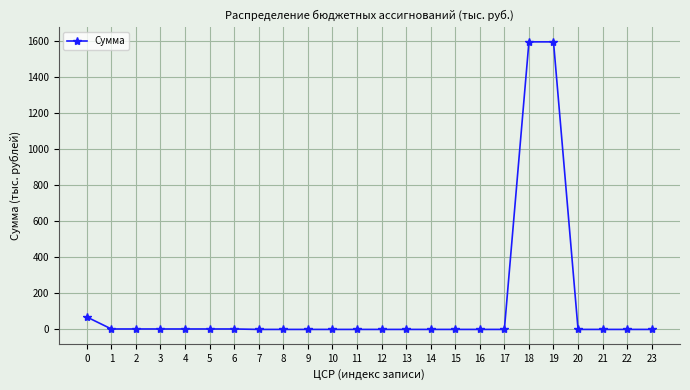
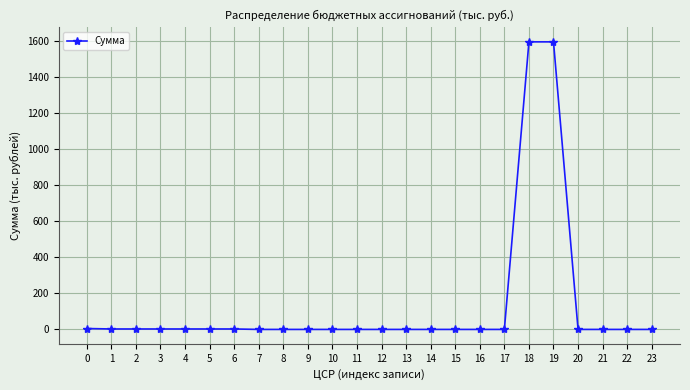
0: 70 -> 10
